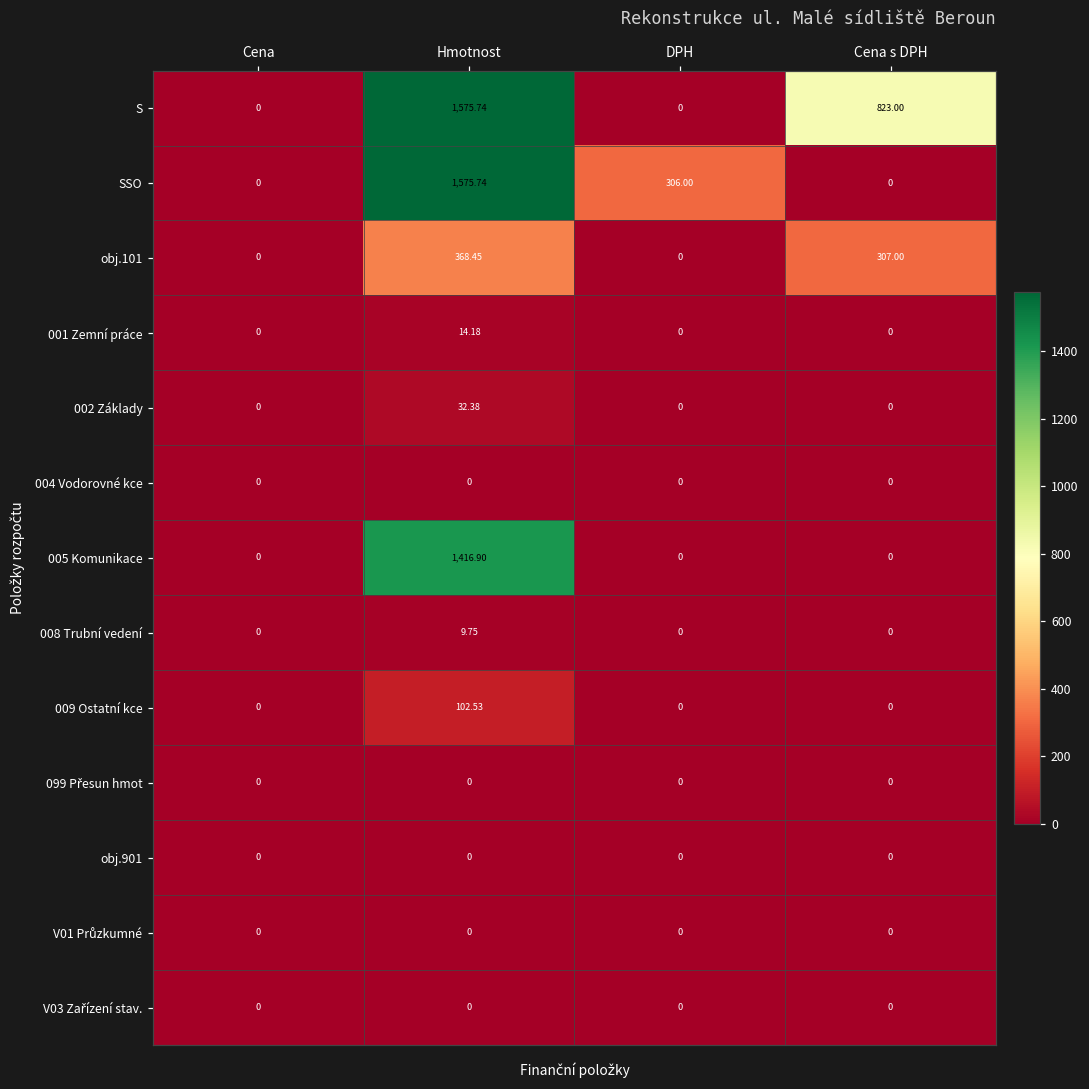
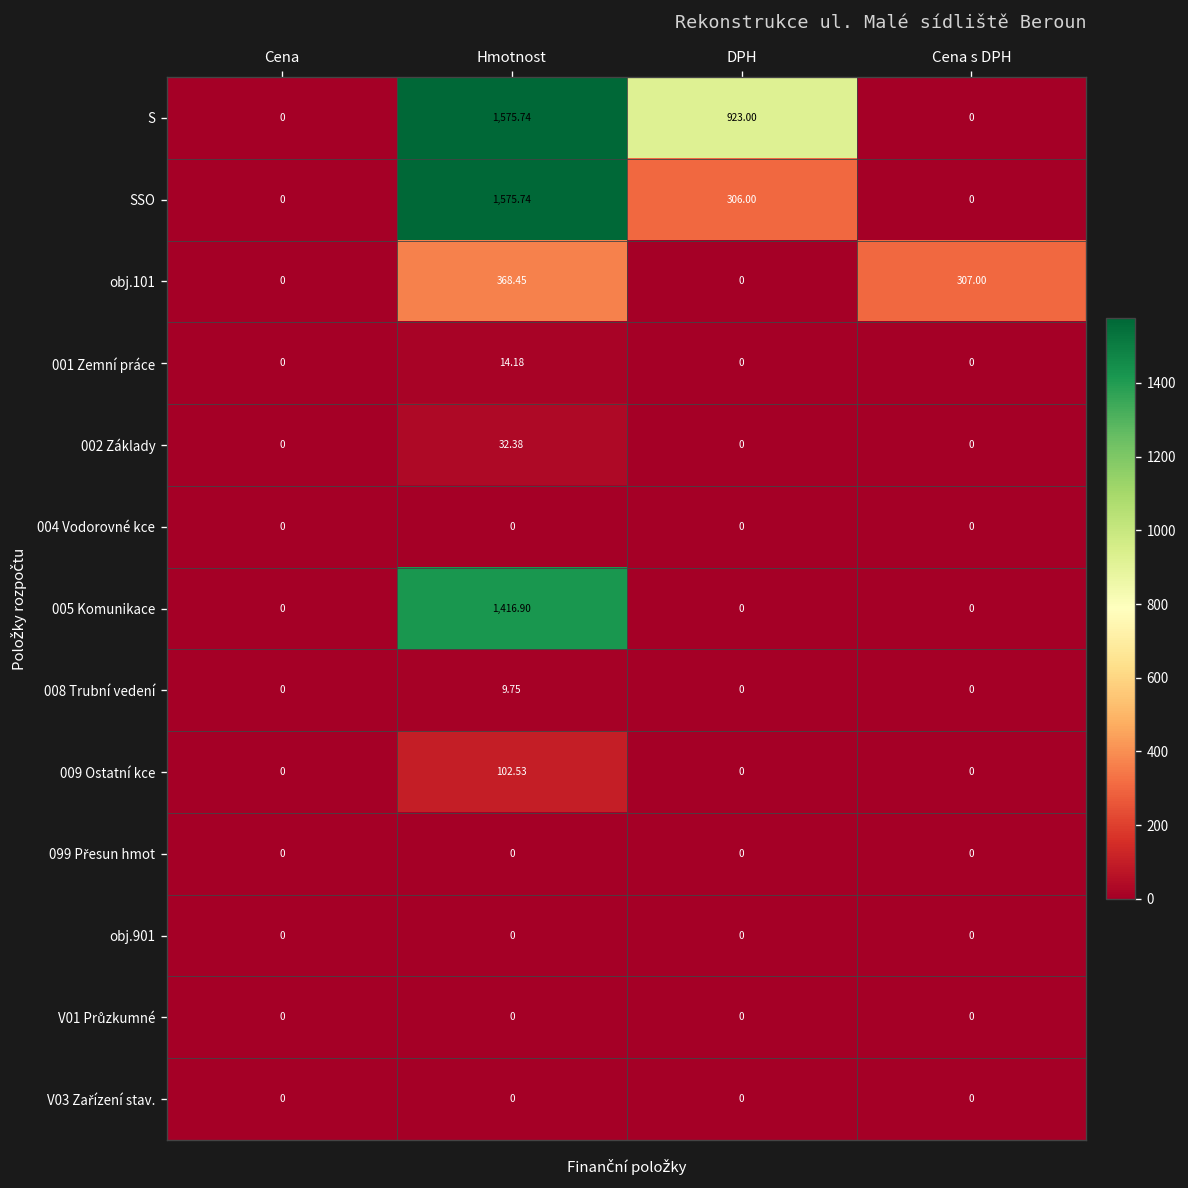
S, DPH: 0 -> 923.00
S, Cena s DPH: 823.00 -> 0
